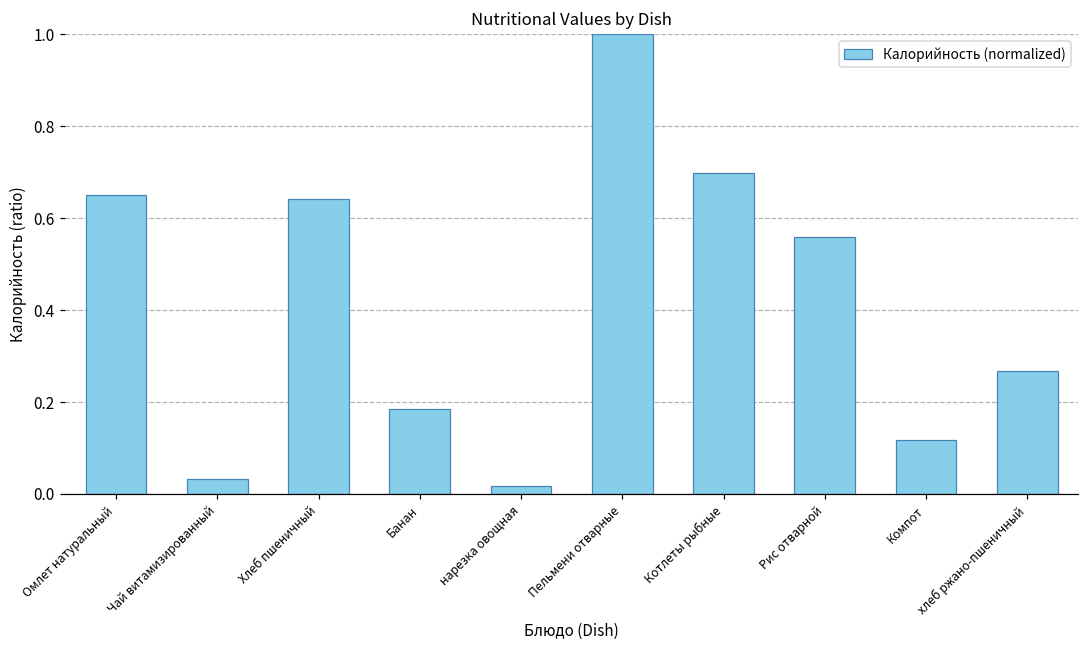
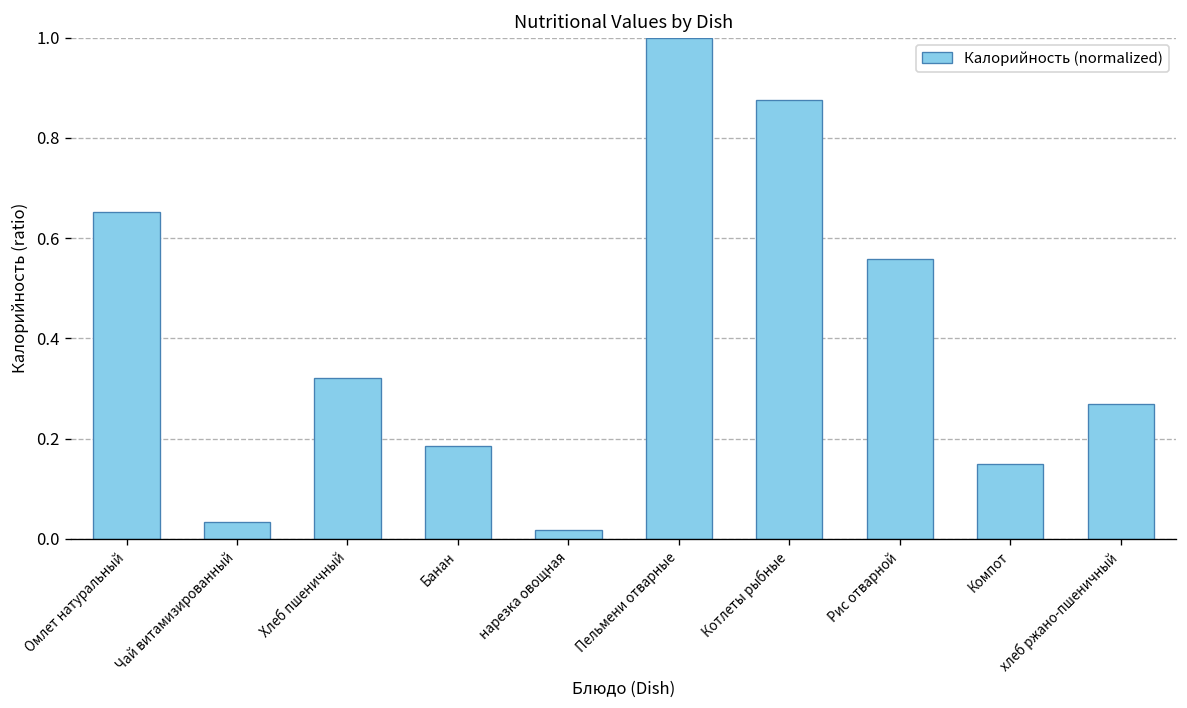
Хлеб пшеничный: 0.64 -> 0.32
Котлеты рыбные: 0.70 -> 0.87
Компот: 0.12 -> 0.15
